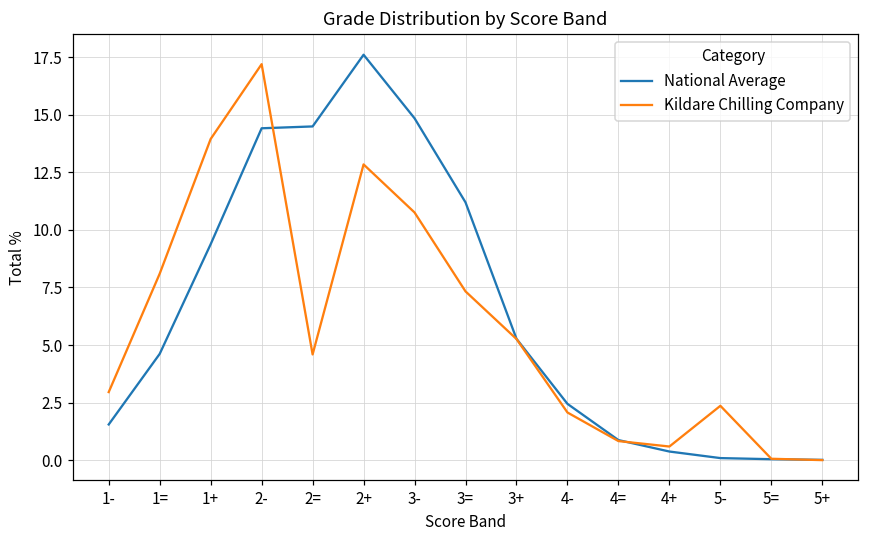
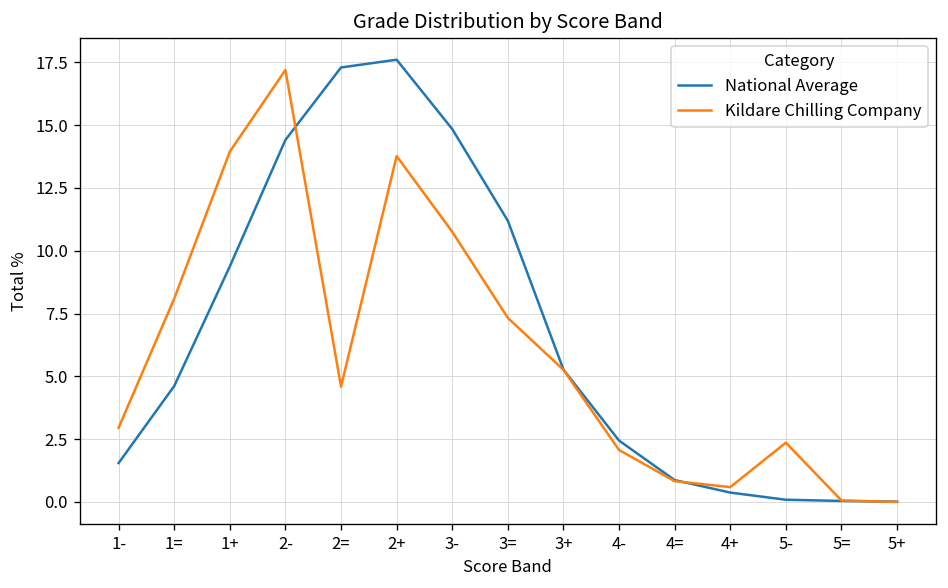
National Average, 2=: 14.5 -> 17.3
Kildare Chilling Company, 2+: 12.8 -> 13.8
